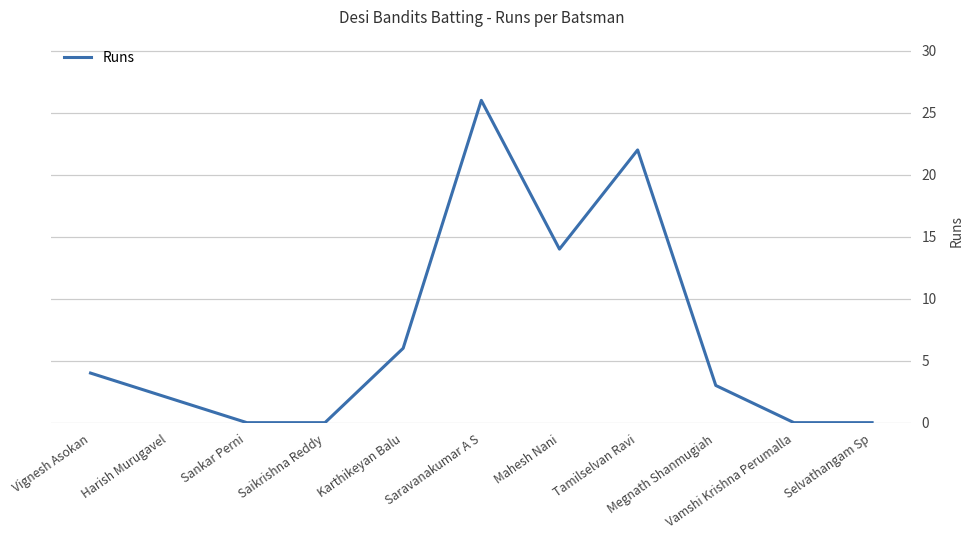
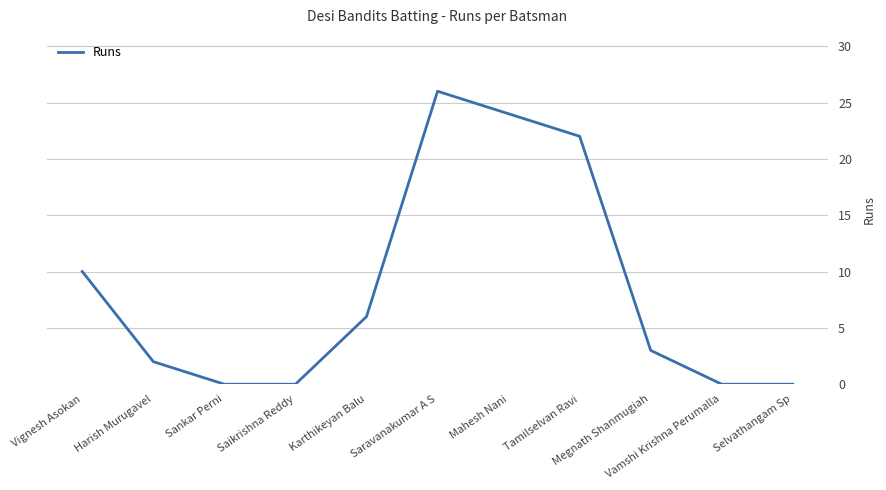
Vignesh Asokan: 4 -> 10
Mahesh Nani: 14 -> 24
